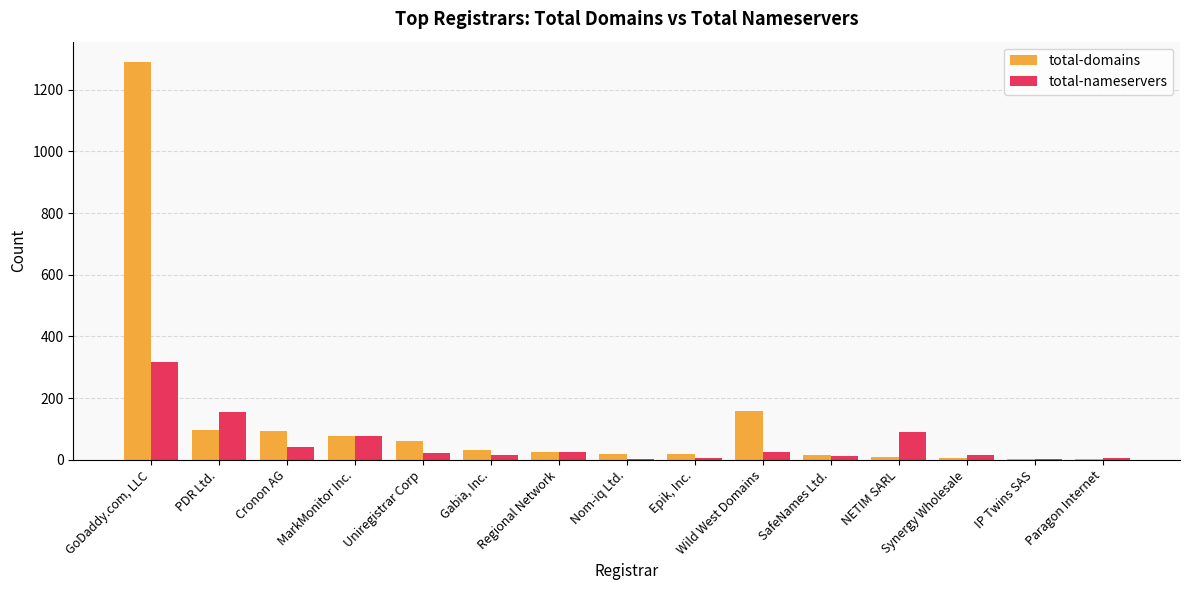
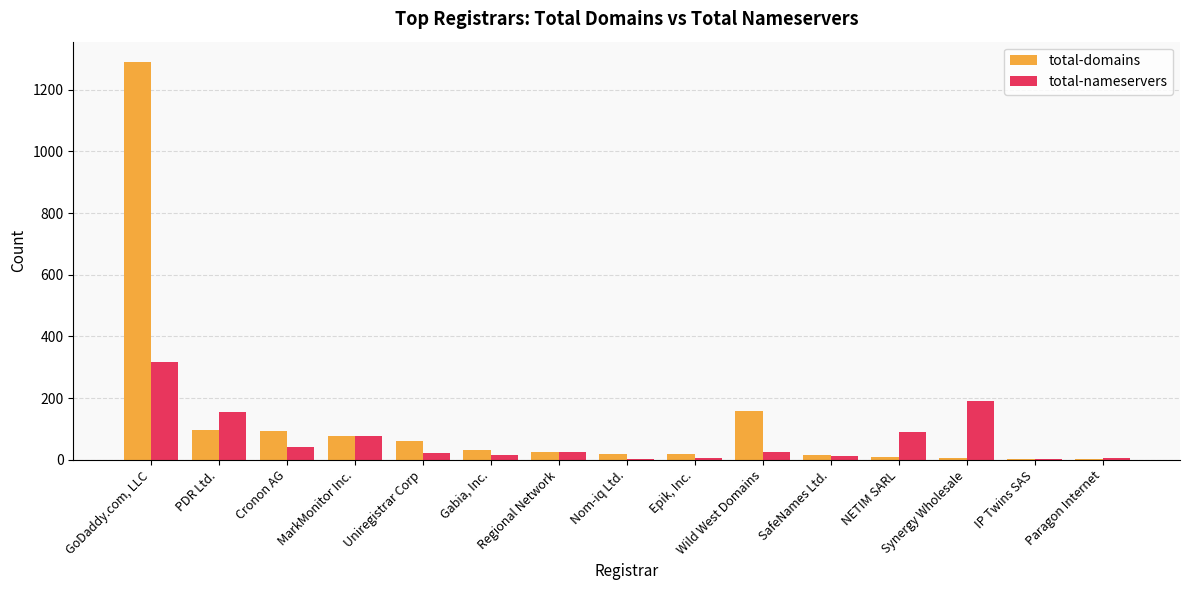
total-nameservers, Synergy Wholesale: 10 -> 190
